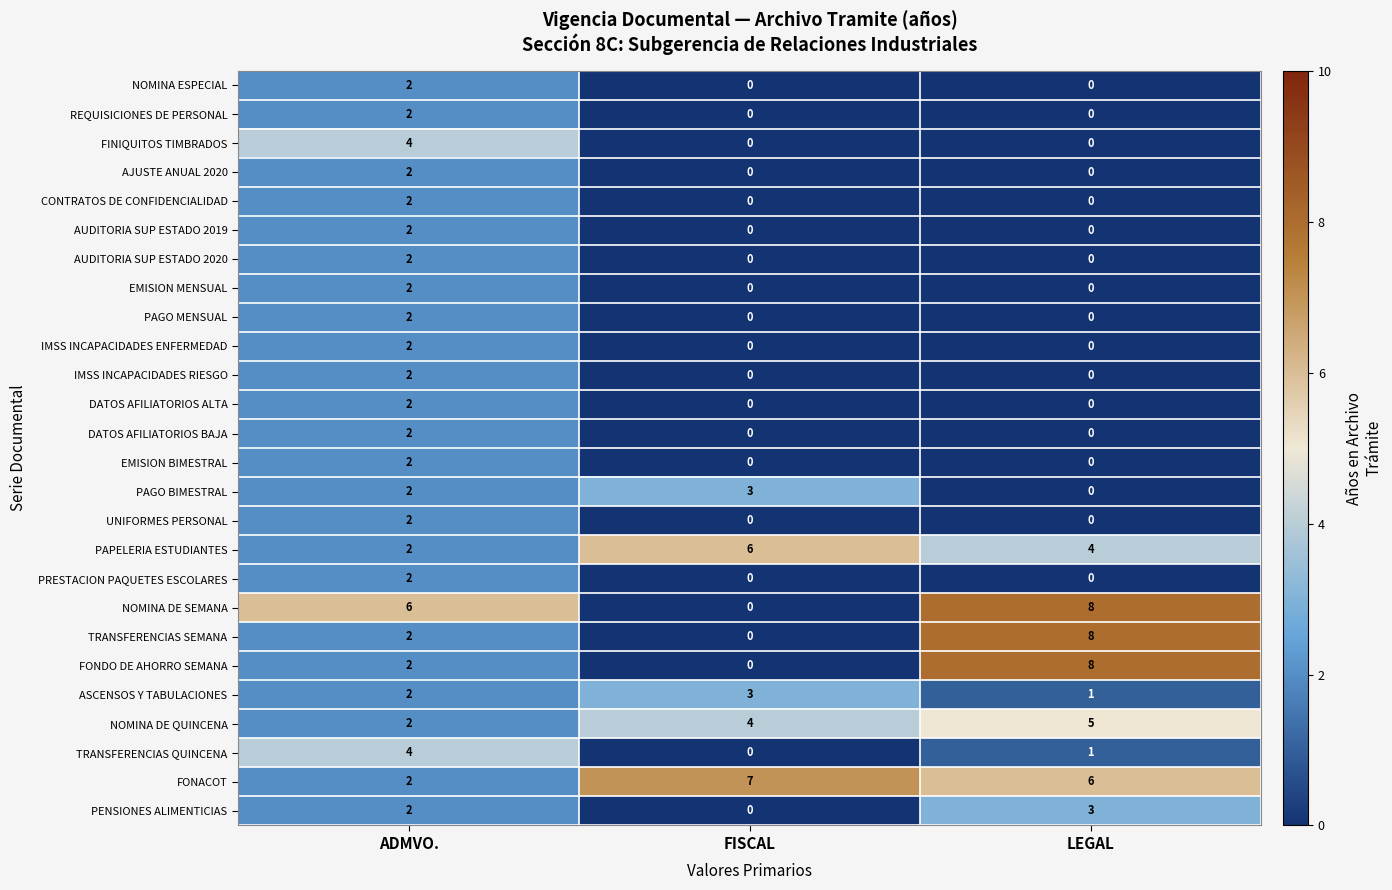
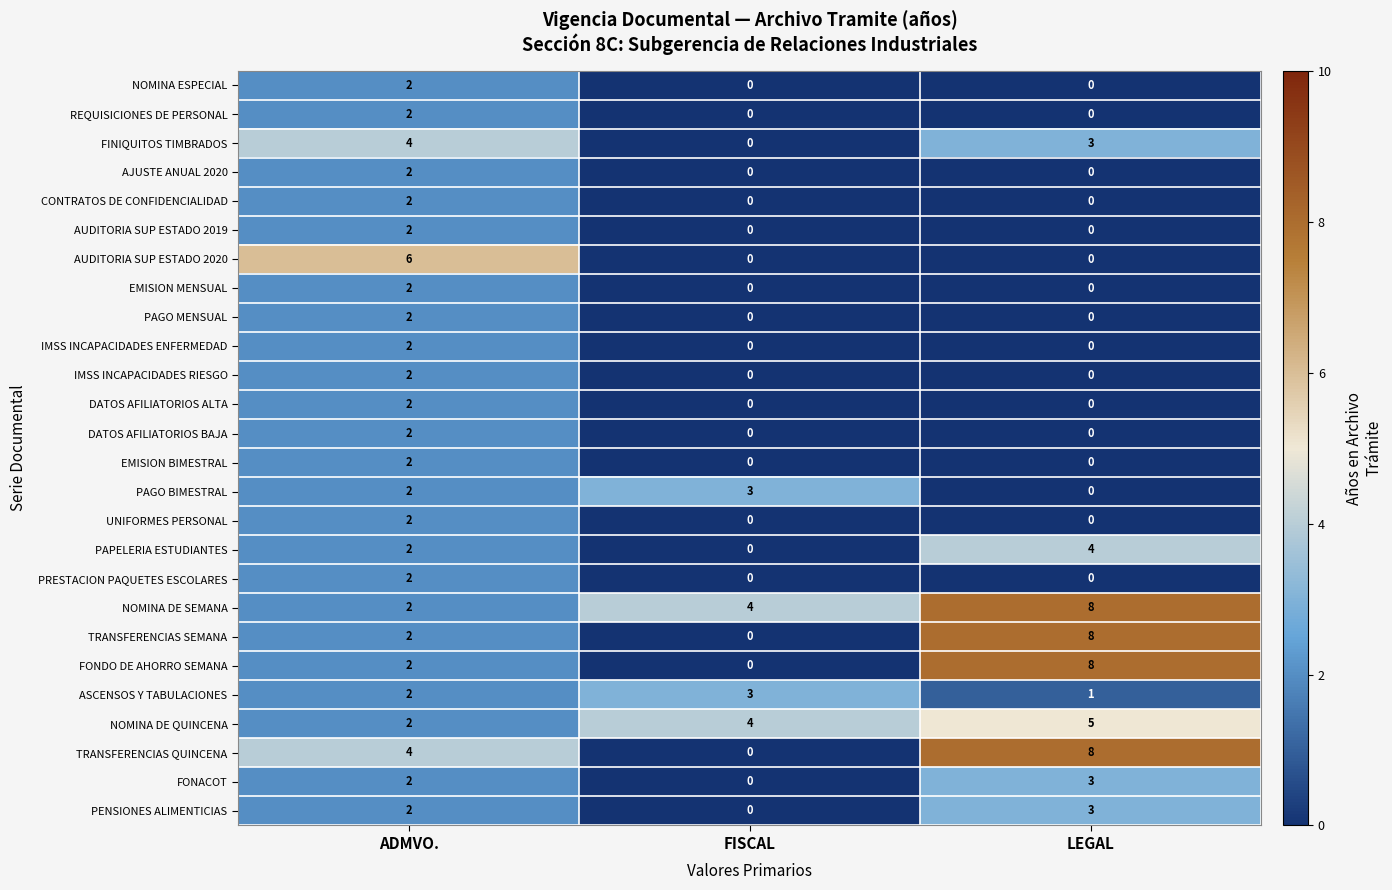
FINIQUITOS TIMBRADOS, LEGAL: 0 -> 3
AUDITORIA SUP ESTADO 2020, ADMVO.: 2 -> 6
PAPELERIA ESTUDIANTES, FISCAL: 6 -> 0
NOMINA DE SEMANA, ADMVO.: 6 -> 2
NOMINA DE SEMANA, FISCAL: 0 -> 4
TRANSFERENCIAS QUINCENA, LEGAL: 1 -> 8
FONACOT, FISCAL: 7 -> 0
FONACOT, LEGAL: 6 -> 3
